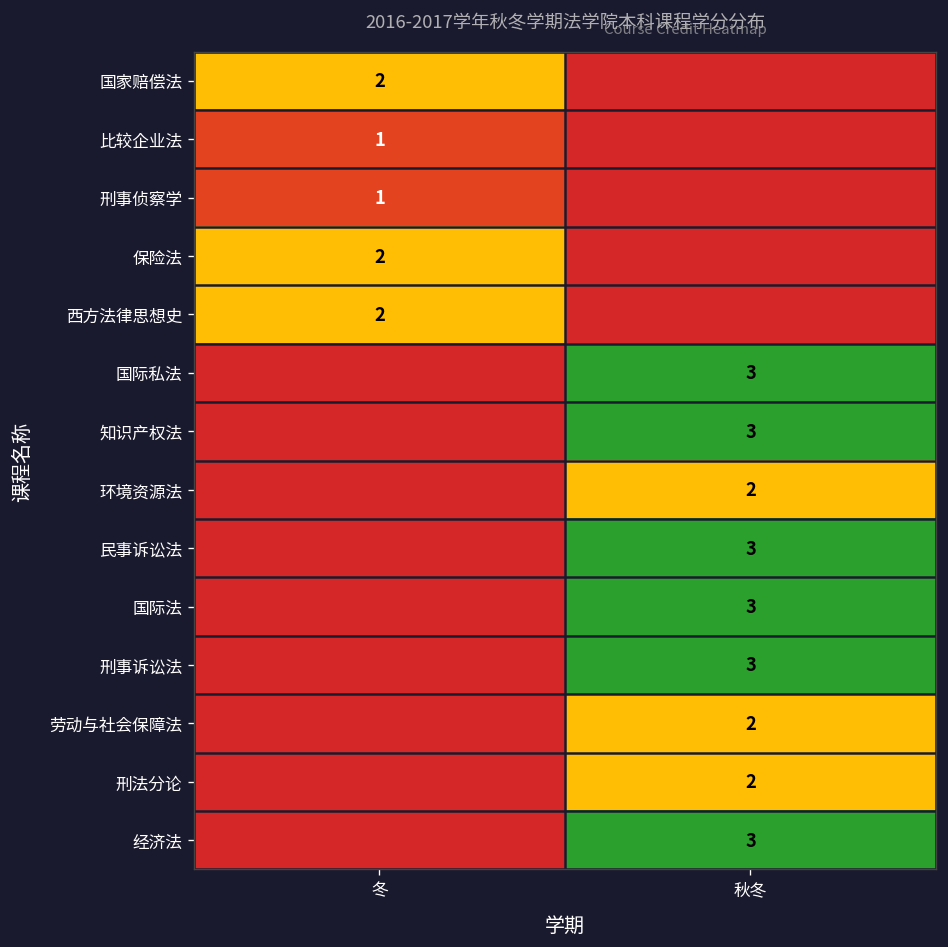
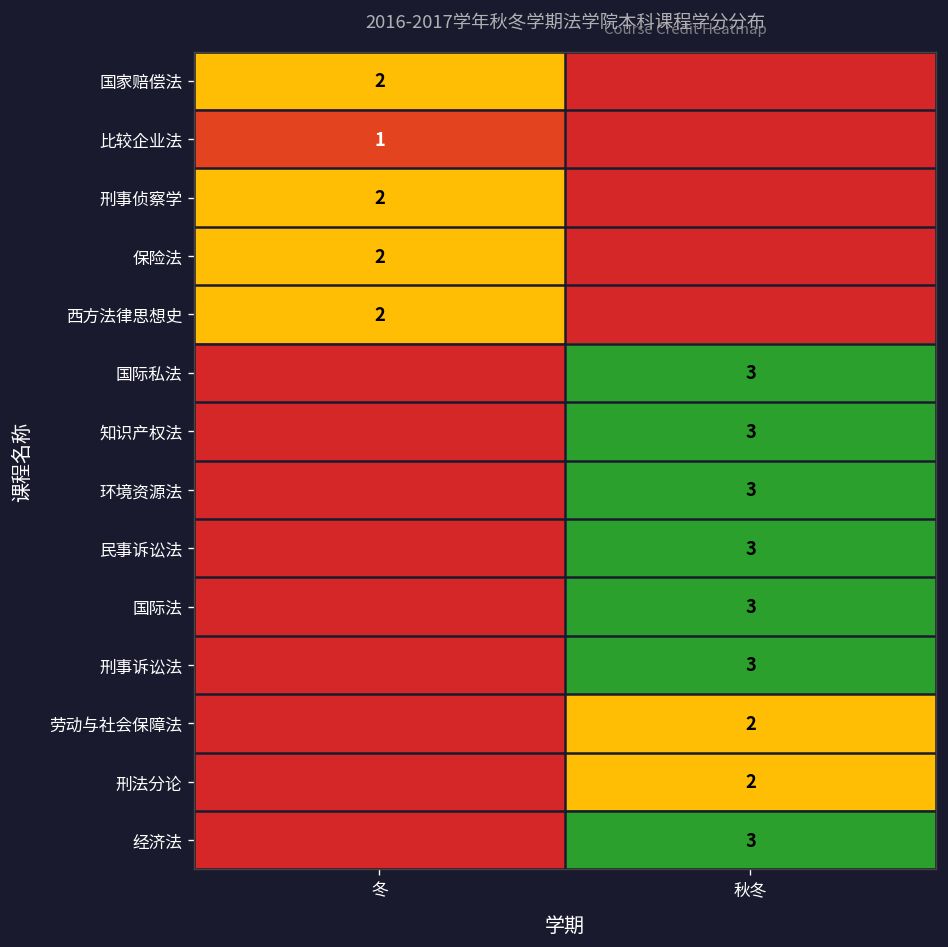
刑事侦察学, 冬: 1 -> 2
环境资源法, 秋冬: 2 -> 3
